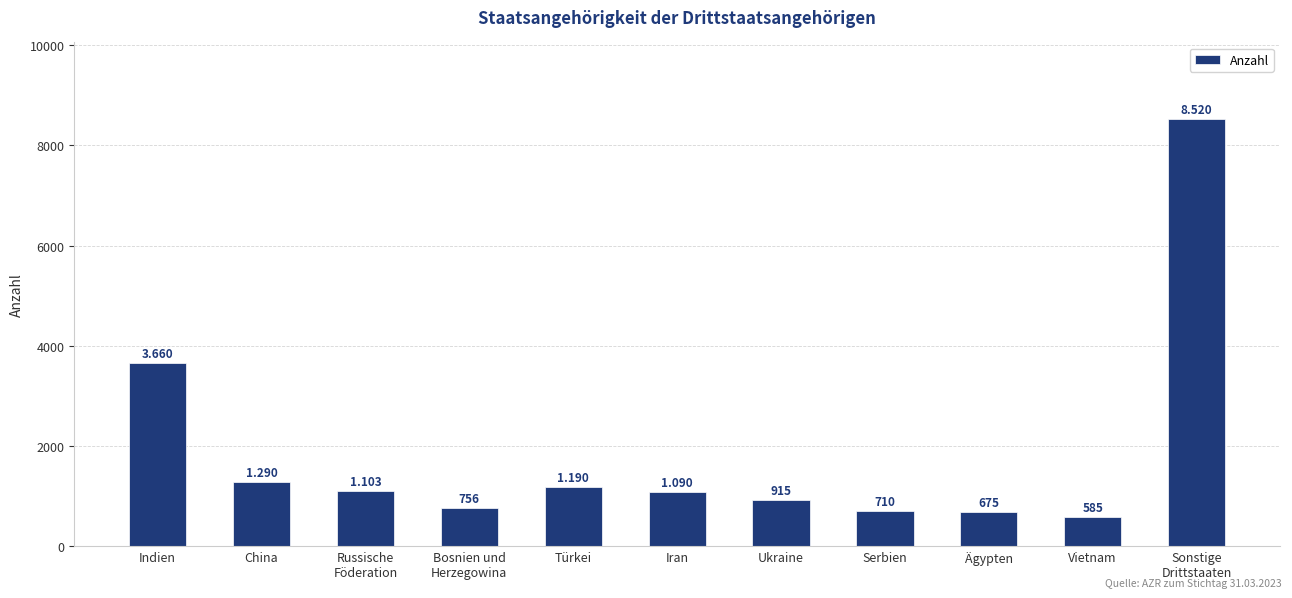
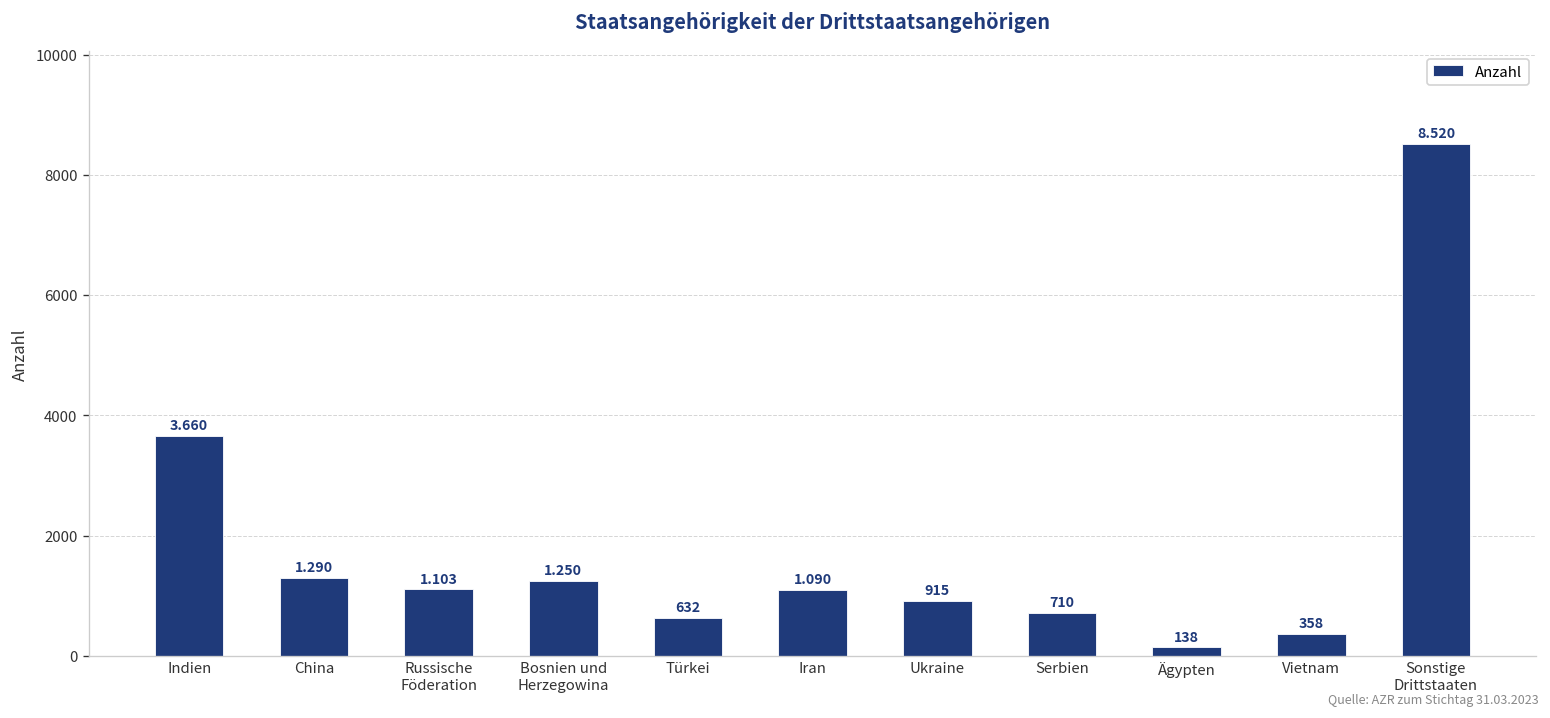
Bosnien und Herzegowina: 756 -> 1.250
Türkei: 1.190 -> 632
Ägypten: 675 -> 138
Vietnam: 585 -> 358
